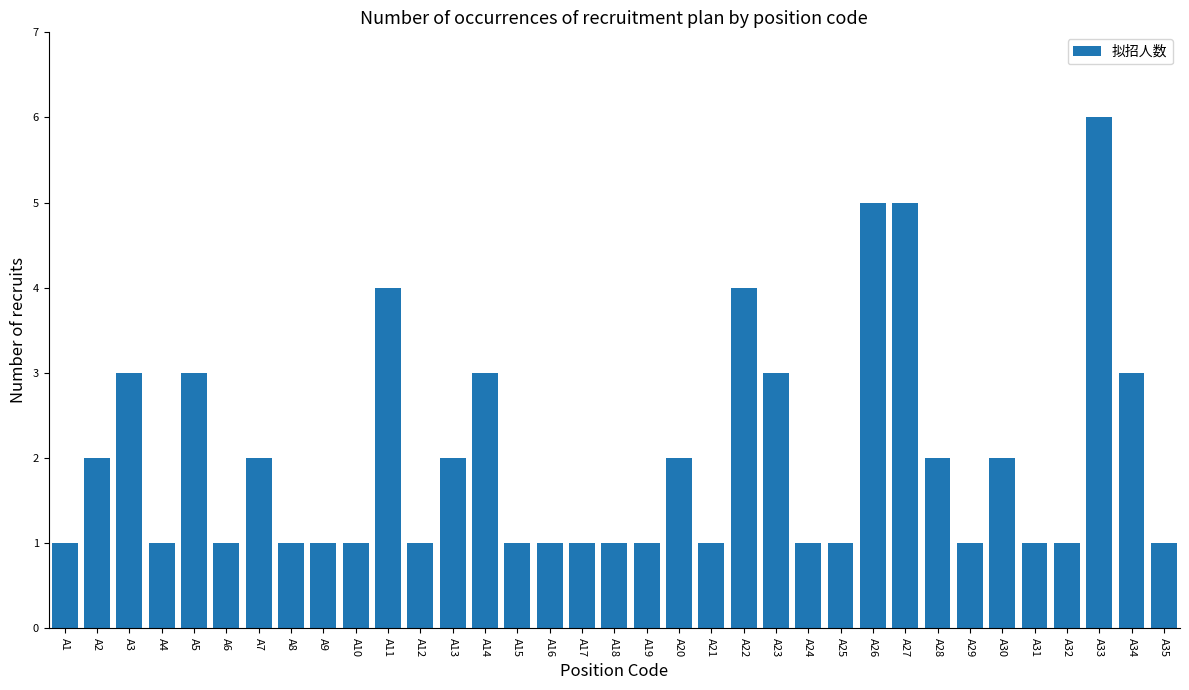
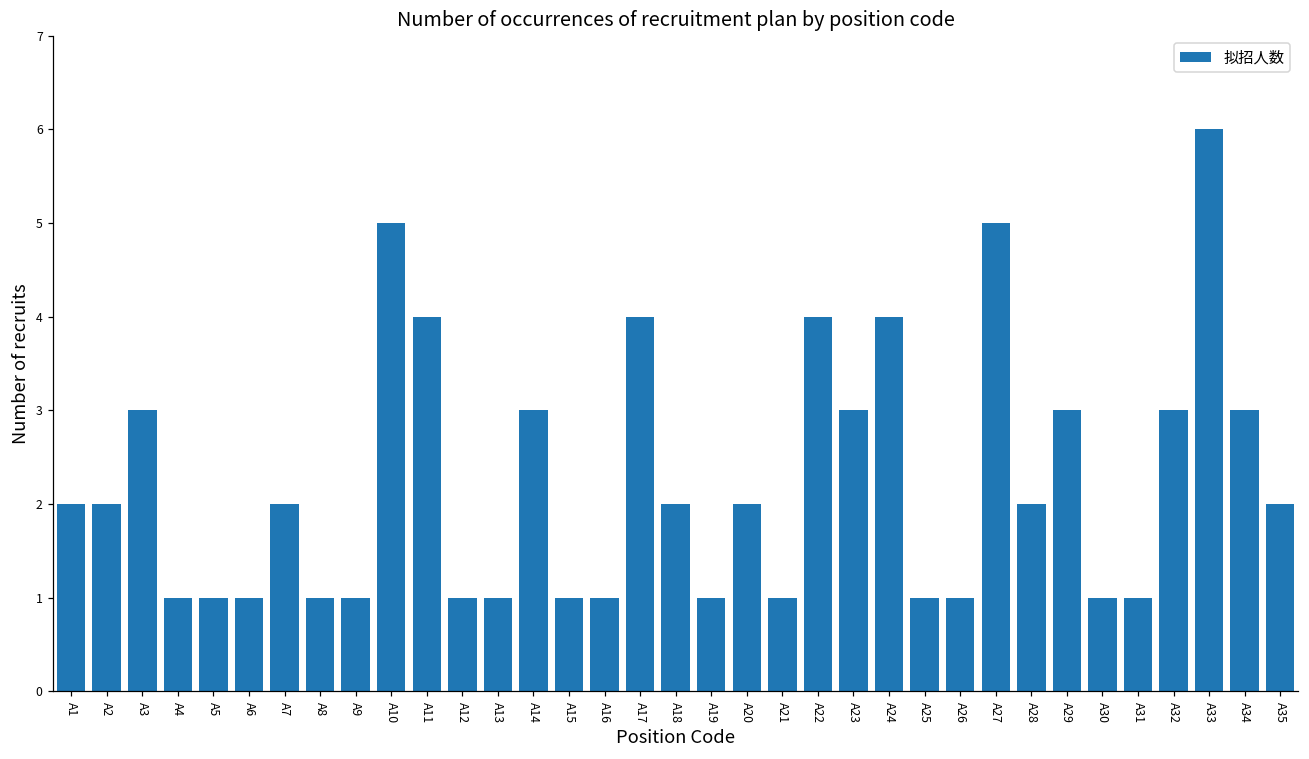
A1: 1 -> 2
A5: 3 -> 1
A10: 1 -> 5
A13: 2 -> 1
A17: 1 -> 4
A18: 1 -> 2
A24: 1 -> 4
A26: 5 -> 1
A29: 1 -> 3
A30: 2 -> 1
A32: 1 -> 3
A35: 1 -> 2
